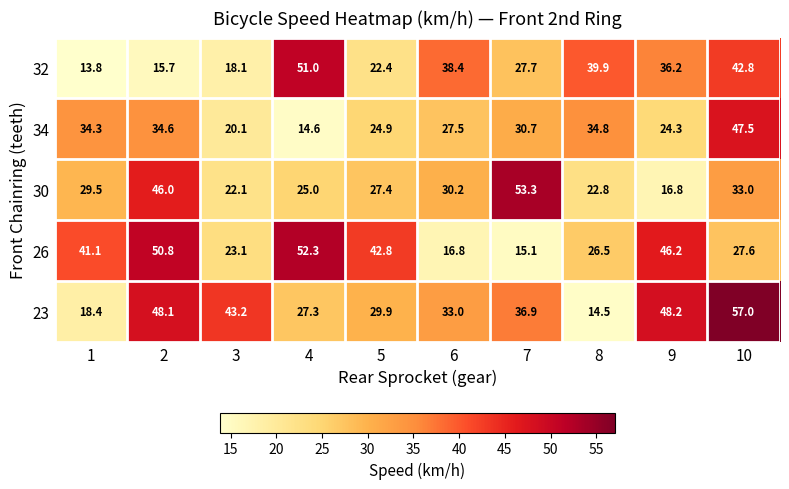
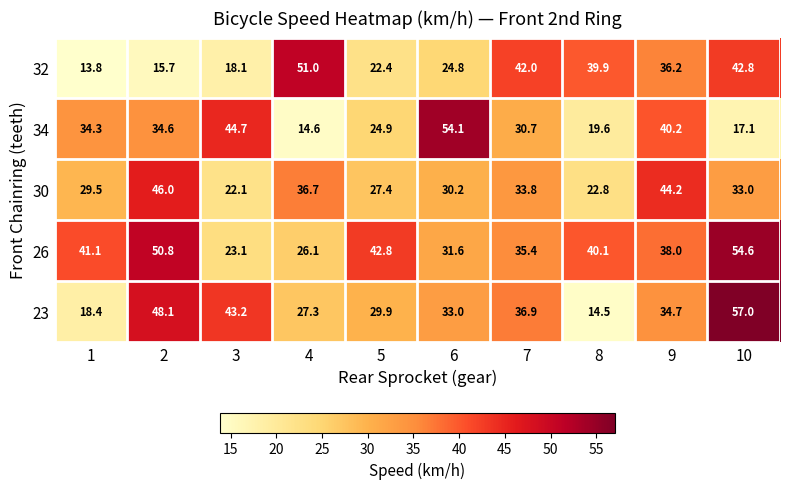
32, 6: 38.4 -> 24.8
32, 7: 27.7 -> 42.0
34, 3: 20.1 -> 44.7
34, 6: 27.5 -> 54.1
34, 8: 34.8 -> 19.6
34, 9: 24.3 -> 40.2
34, 10: 47.5 -> 17.1
30, 4: 25.0 -> 36.7
30, 7: 53.3 -> 33.8
30, 9: 16.8 -> 44.2
26, 4: 52.3 -> 26.1
26, 6: 16.8 -> 31.6
26, 7: 15.1 -> 35.4
26, 8: 26.5 -> 40.1
26, 9: 46.2 -> 38.0
26, 10: 27.6 -> 54.6
23, 9: 48.2 -> 34.7
